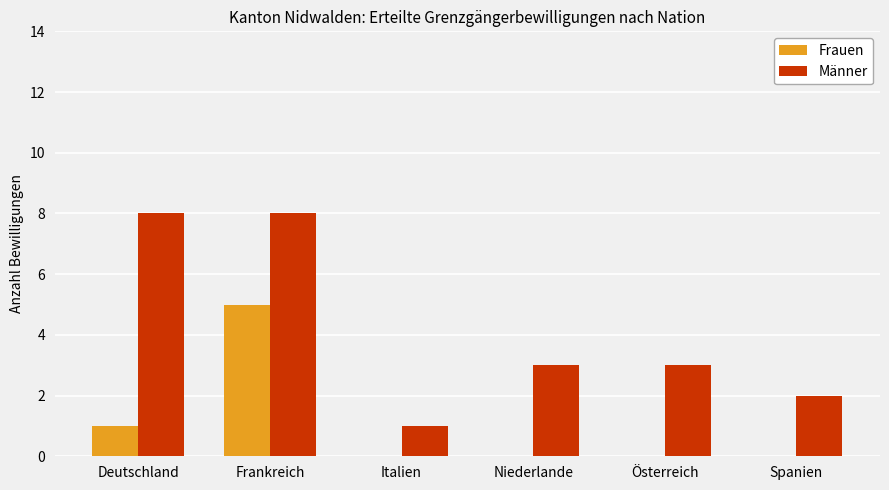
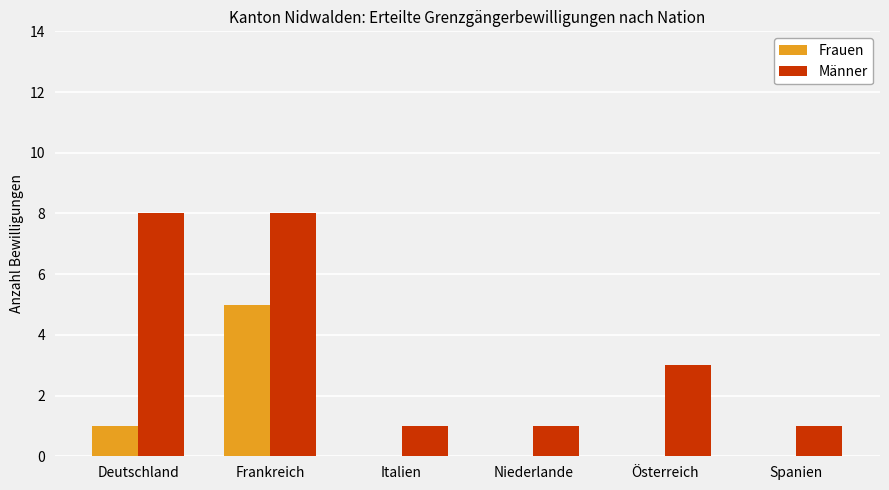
Männer, Niederlande: 3 -> 1
Männer, Spanien: 2 -> 1
